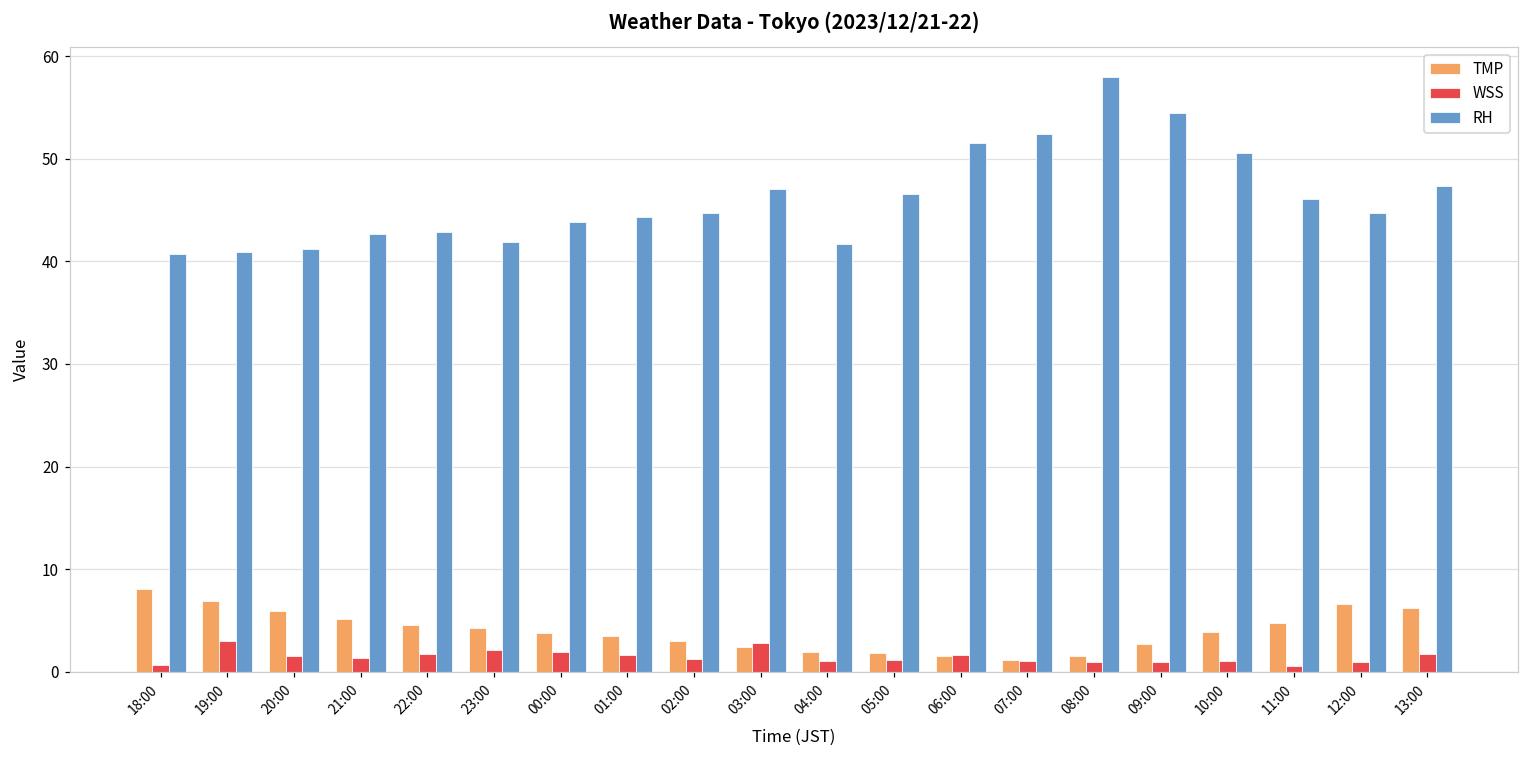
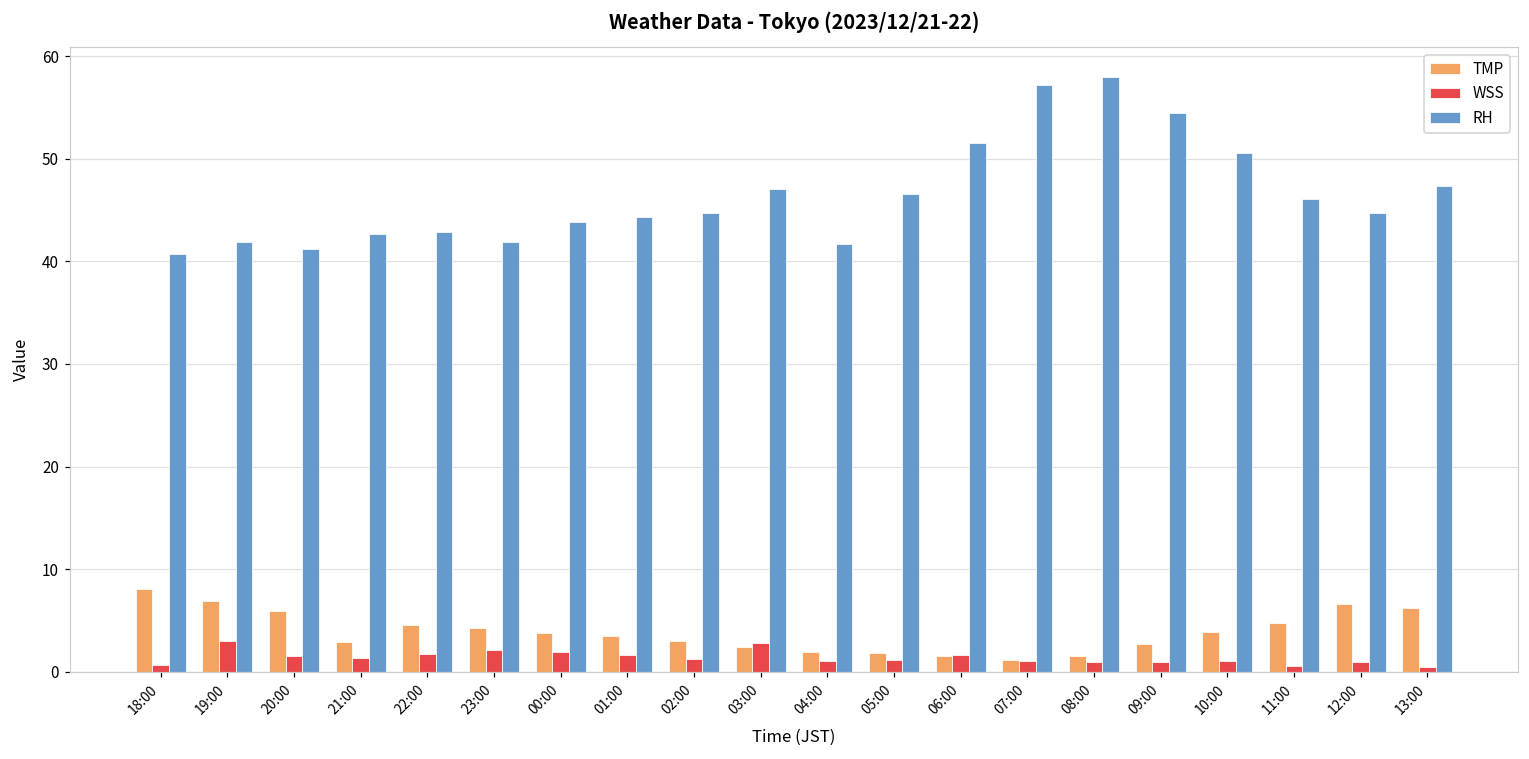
RH, 19:00: 41 -> 42
TMP, 21:00: 5 -> 3
RH, 07:00: 52 -> 57
WSS, 13:00: 2 -> 1
